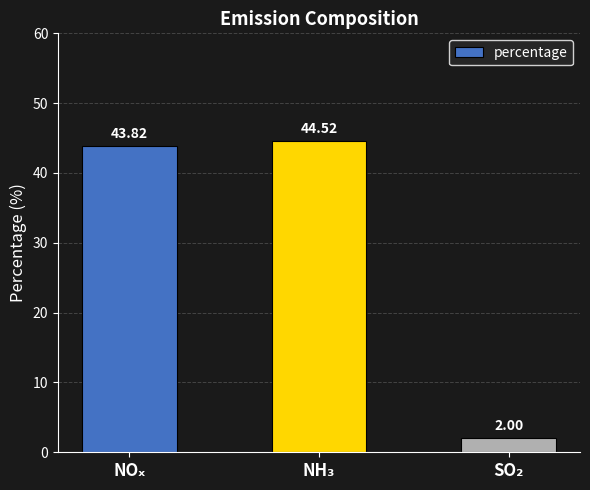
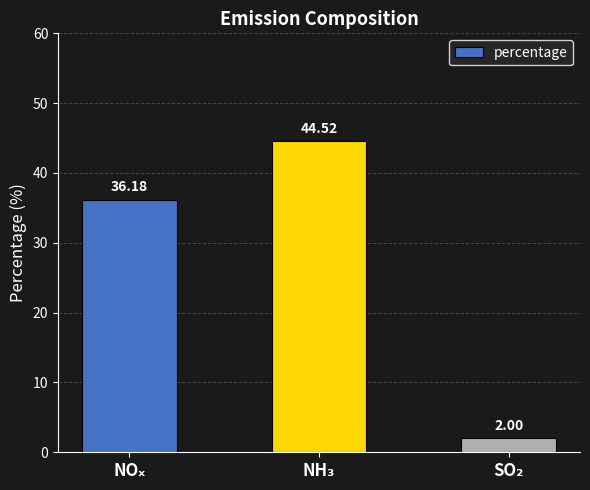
NOₓ: 43.82 -> 36.18
